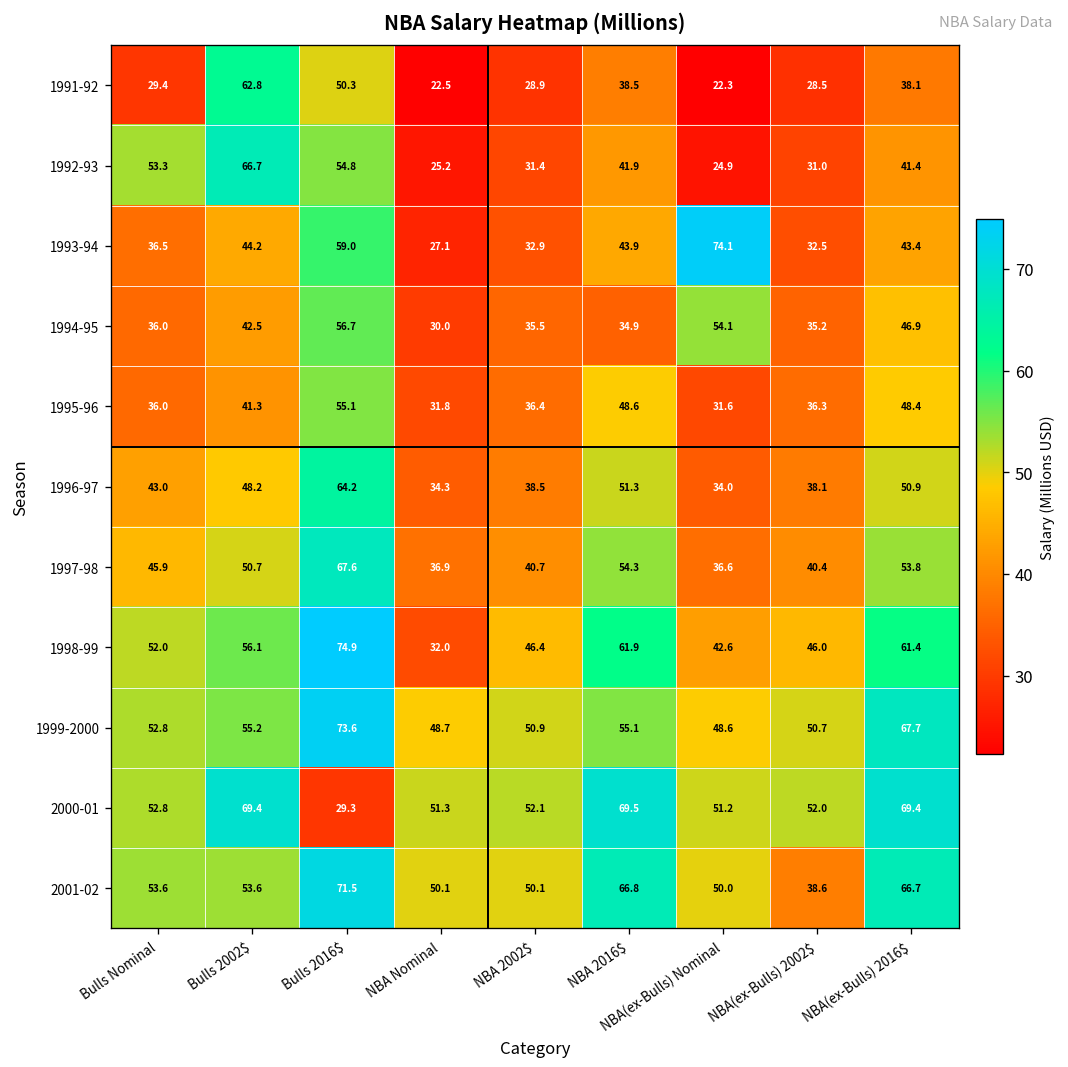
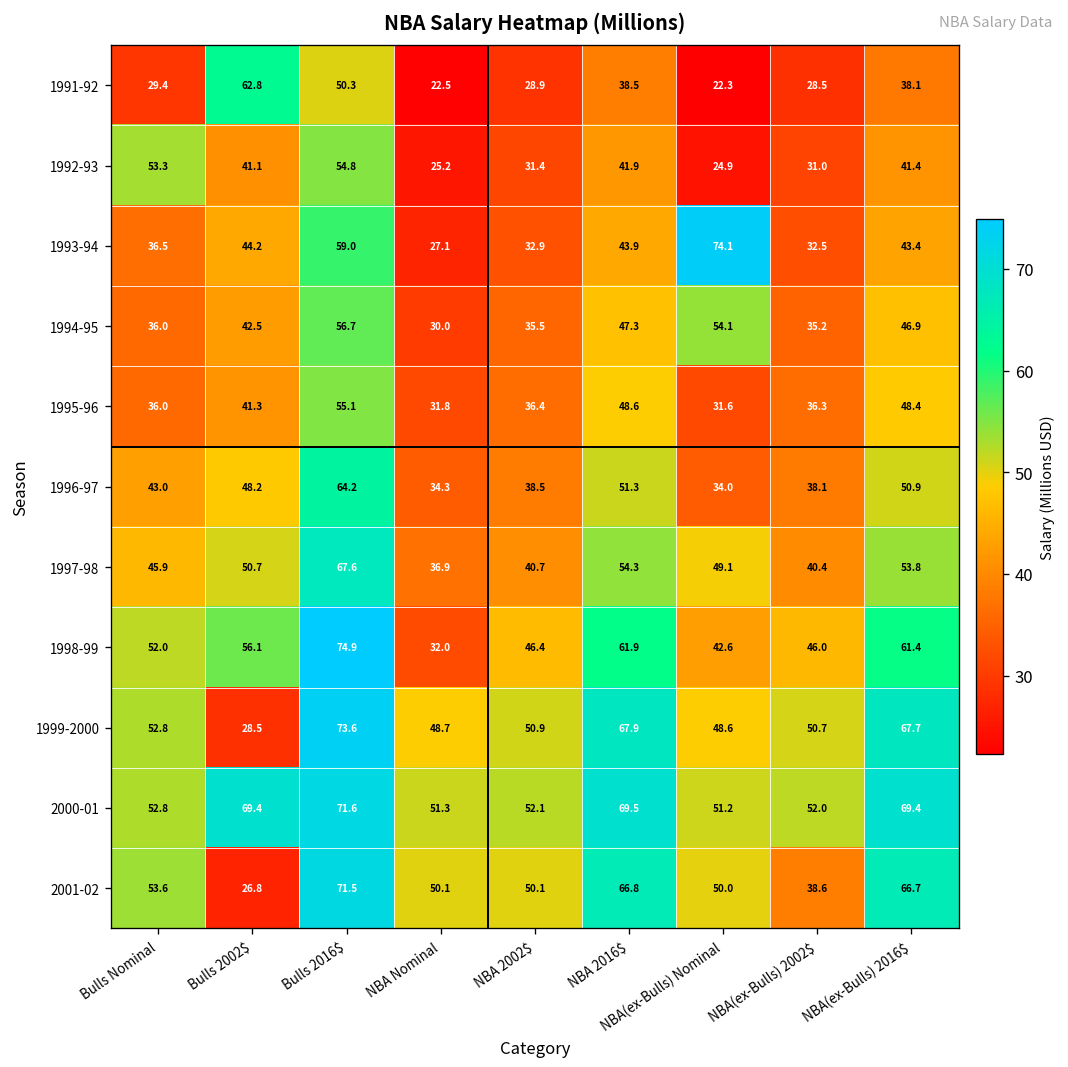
1992-93, Bulls 2002$: 66.7 -> 41.1
1994-95, NBA 2016$: 34.9 -> 47.3
1997-98, NBA(ex-Bulls) Nominal: 36.6 -> 49.1
1999-2000, Bulls 2002$: 55.2 -> 28.5
1999-2000, NBA 2016$: 55.1 -> 67.9
2000-01, Bulls 2016$: 29.3 -> 71.6
2001-02, Bulls 2002$: 53.6 -> 26.8
